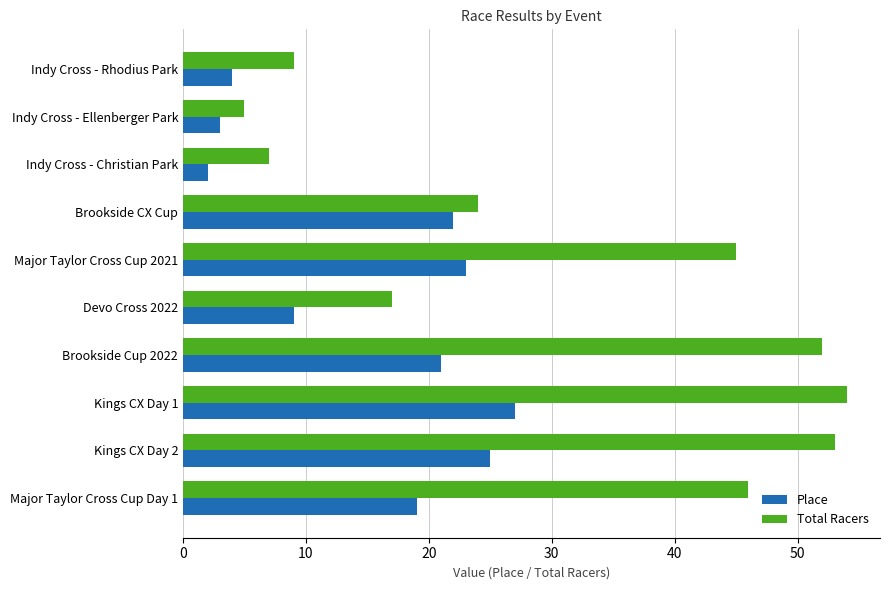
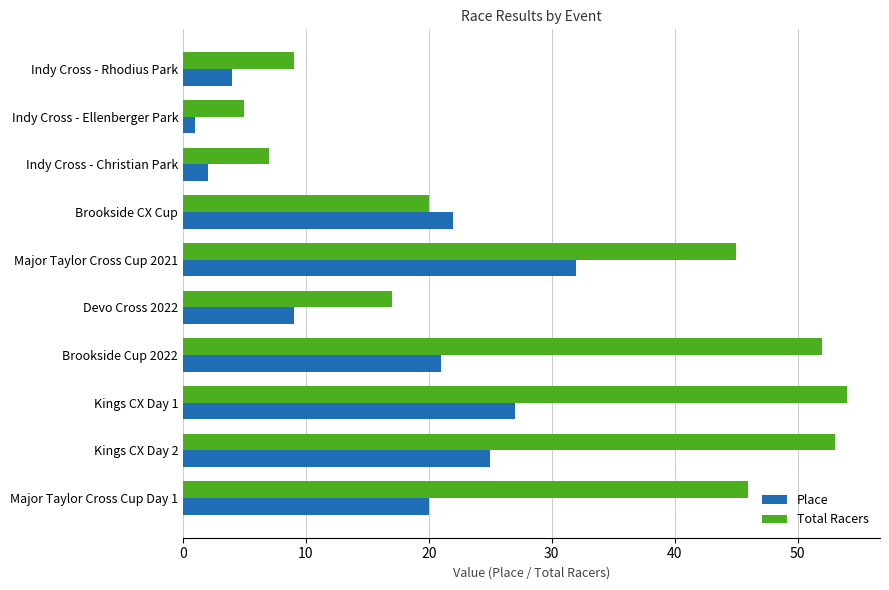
Place, Indy Cross - Ellenberger Park: 3 -> 1
Total Racers, Brookside CX Cup: 24 -> 20
Place, Major Taylor Cross Cup 2021: 23 -> 32
Place, Major Taylor Cross Cup Day 1: 19 -> 20
